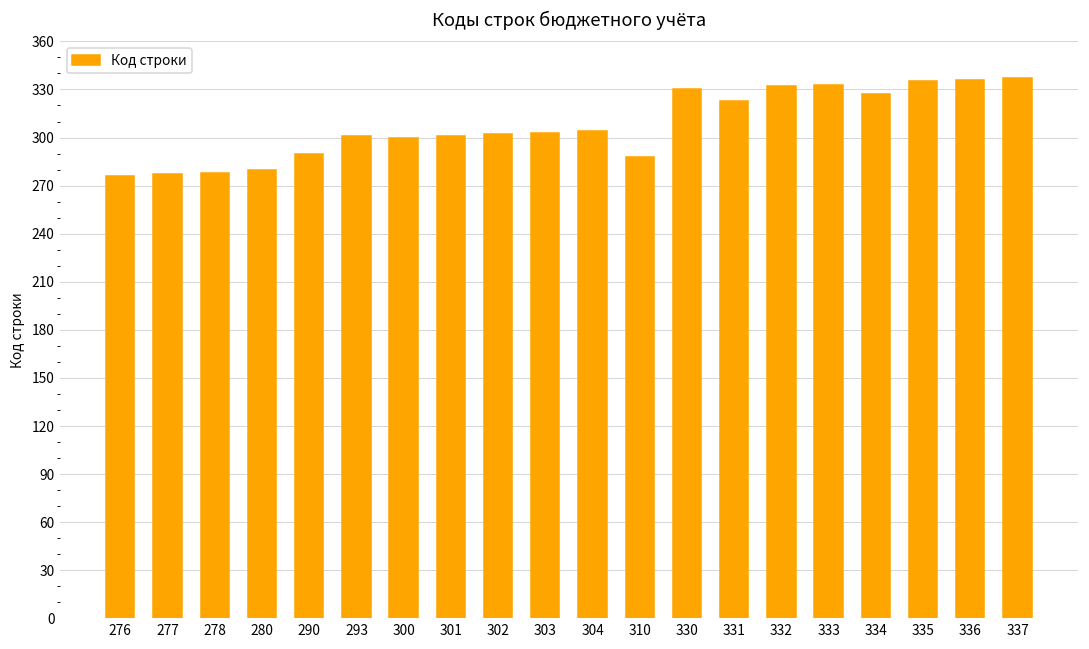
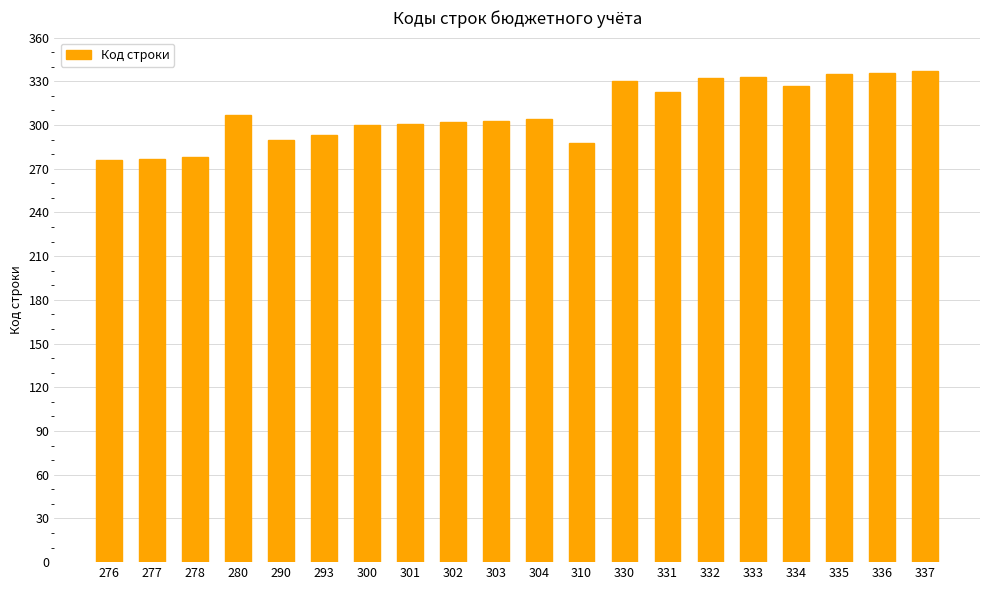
280: 280 -> 307
293: 301 -> 293
